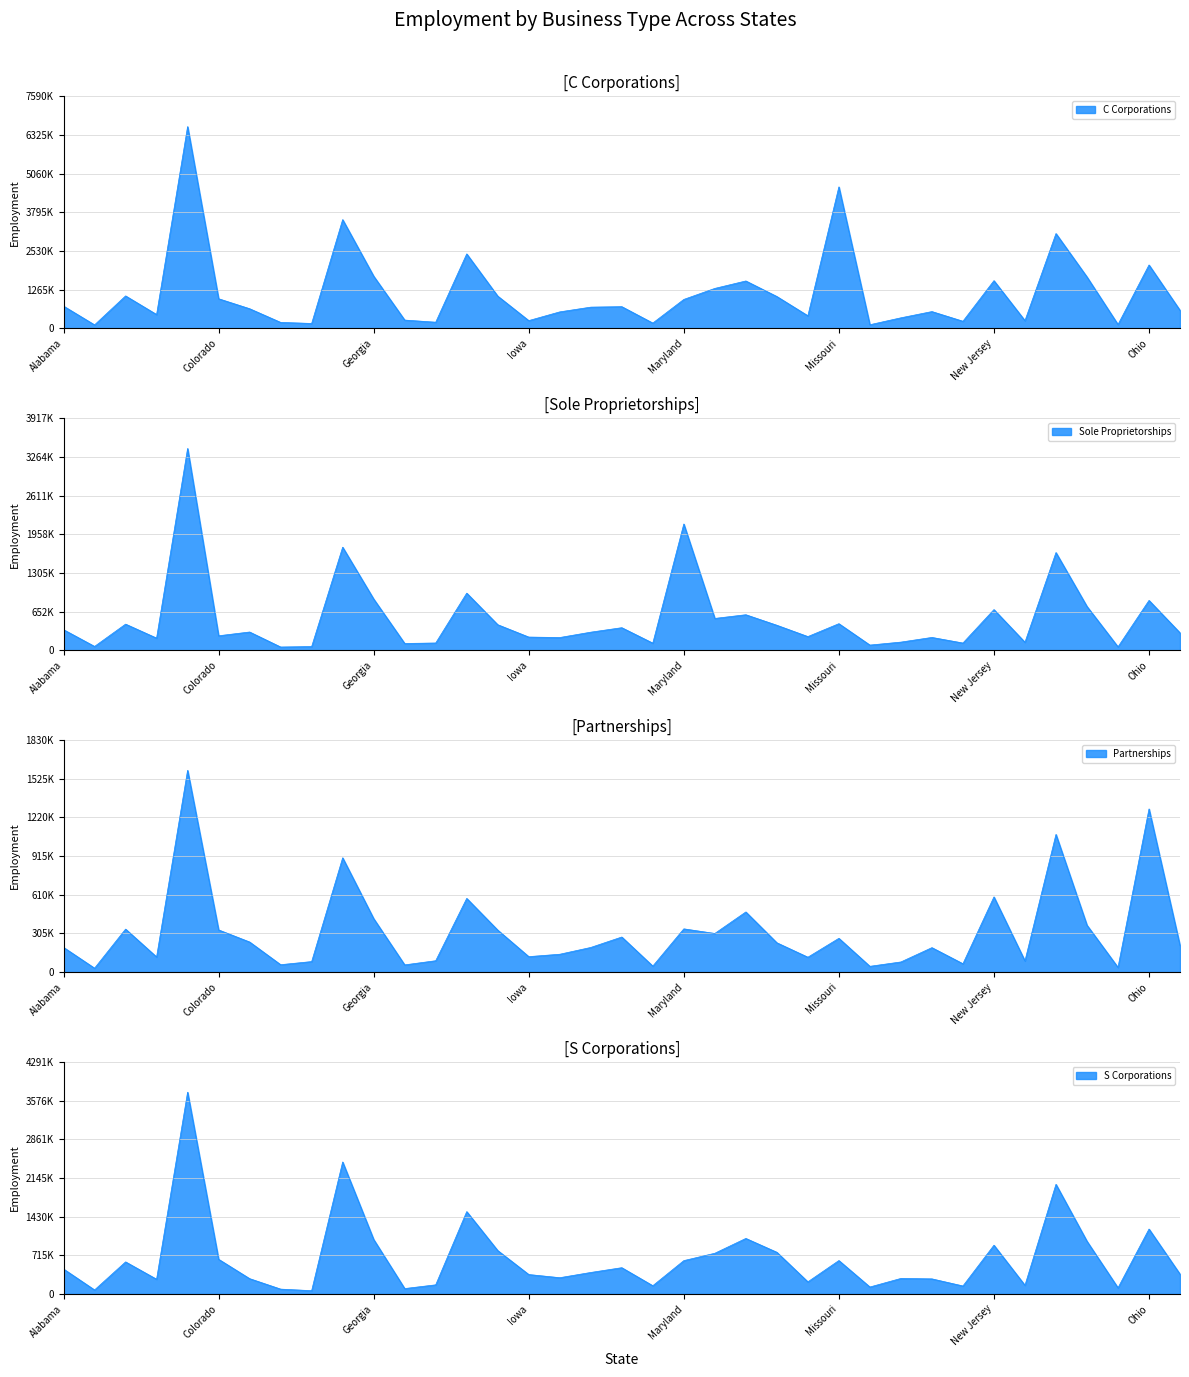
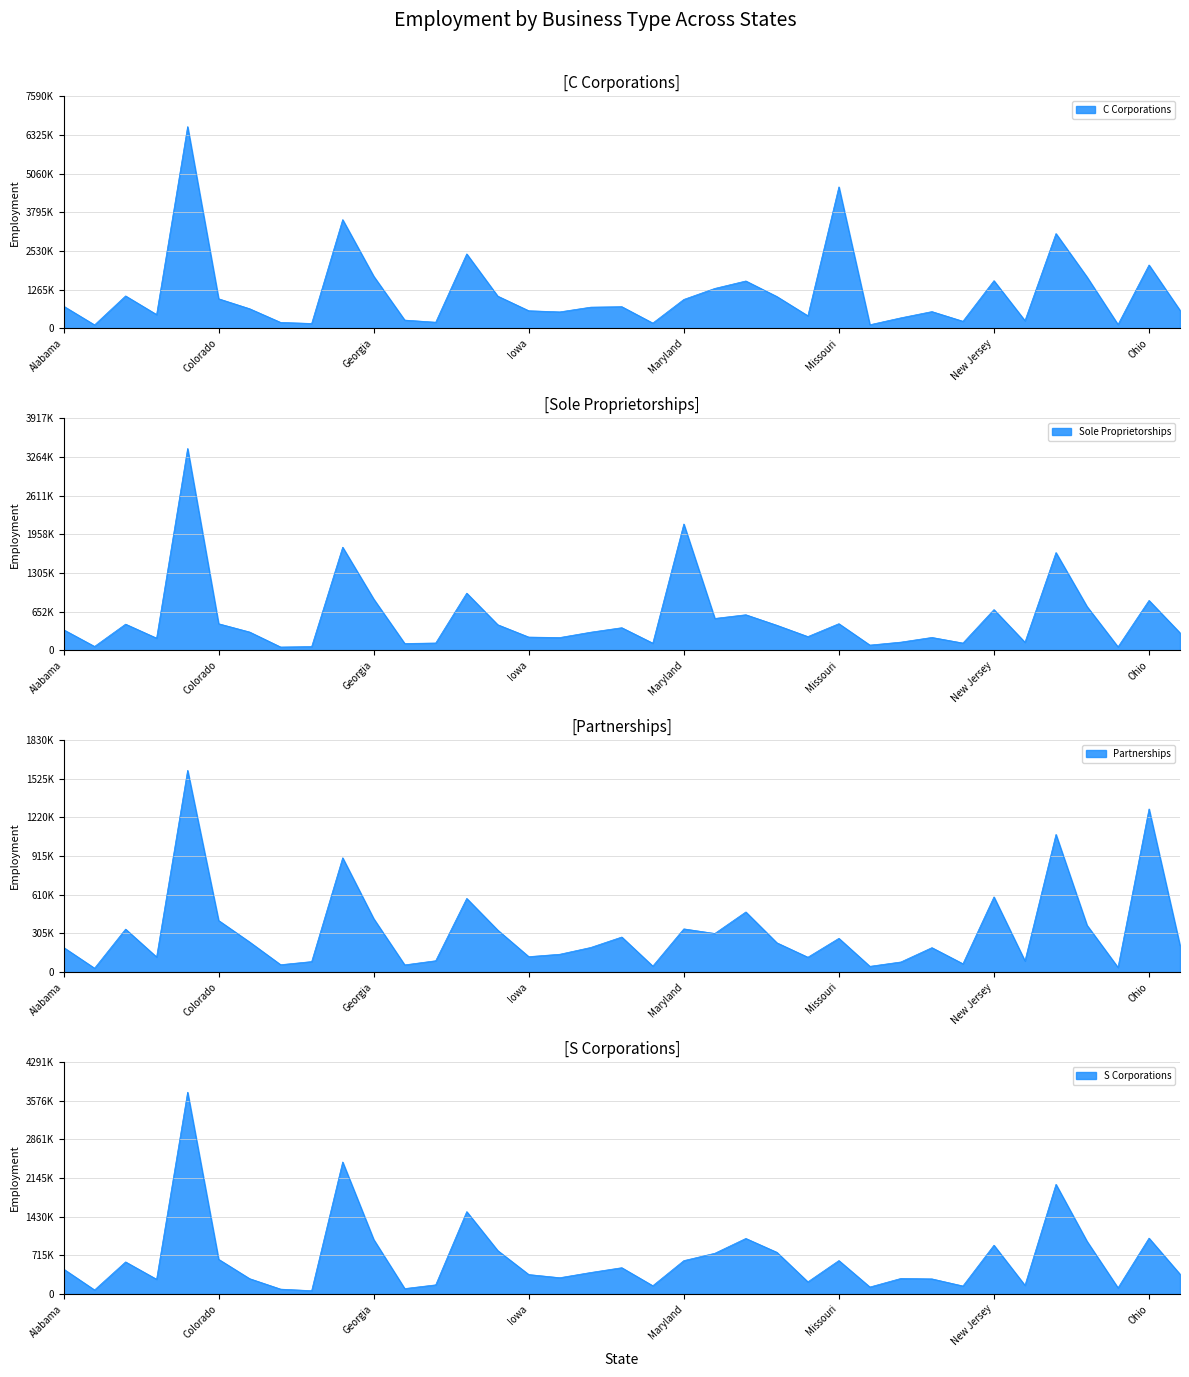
[C Corporations], Iowa: 300000 -> 600000
[Sole Proprietorships], Colorado: 200000 -> 400000
[Partnerships], Colorado: 330000 -> 410000
[S Corporations], Ohio: 1200000 -> 1000000
